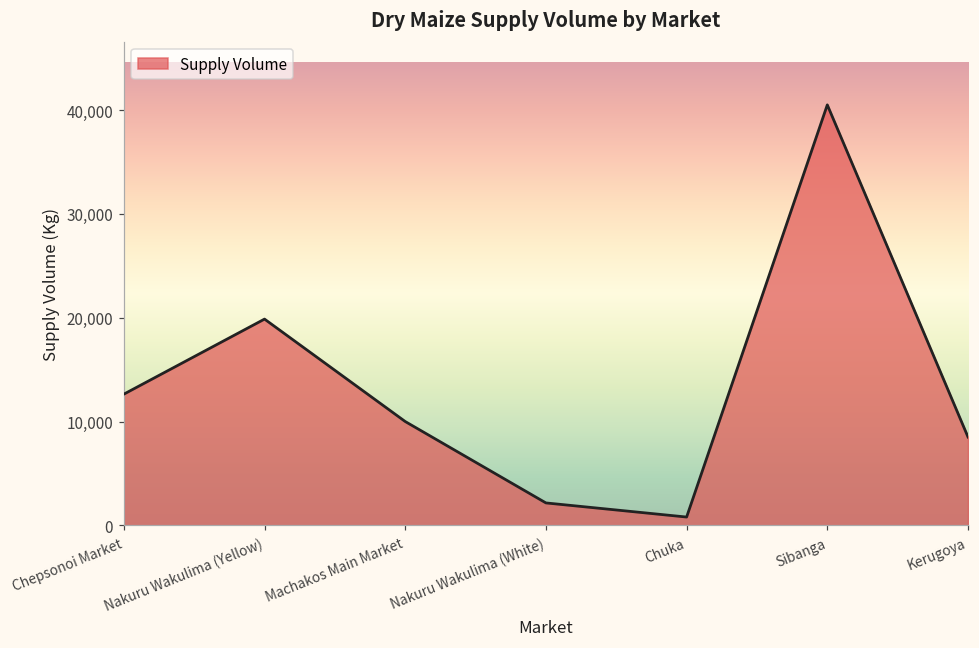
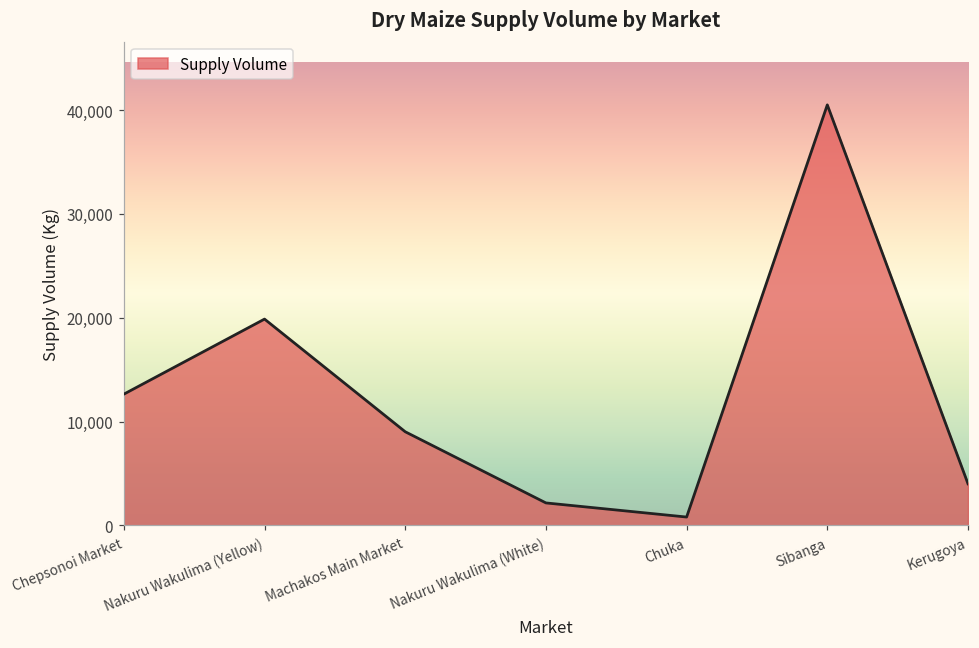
Machakos Main Market: 10,000 -> 9,000
Kerugoya: 9,000 -> 4,000
